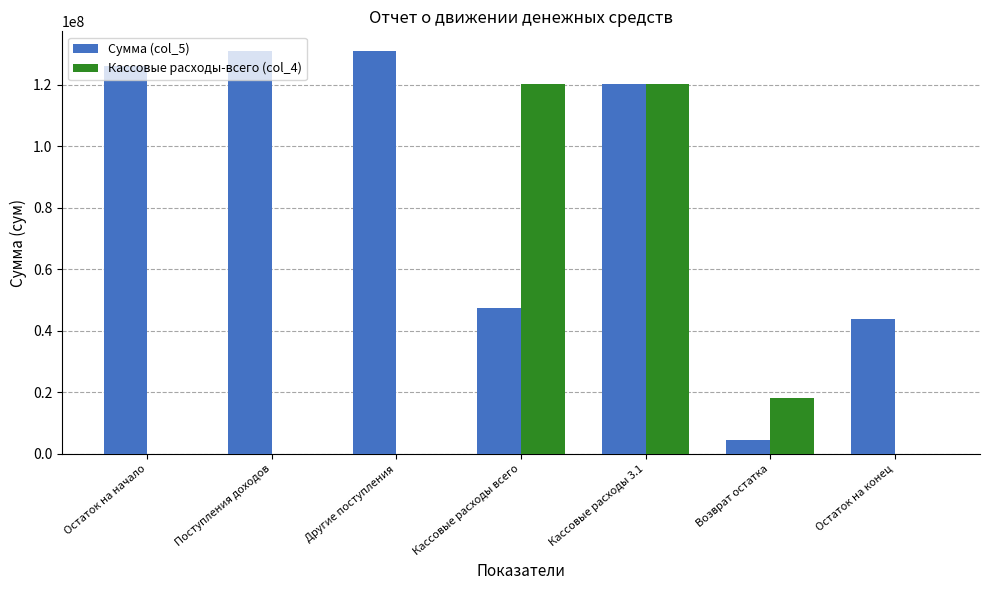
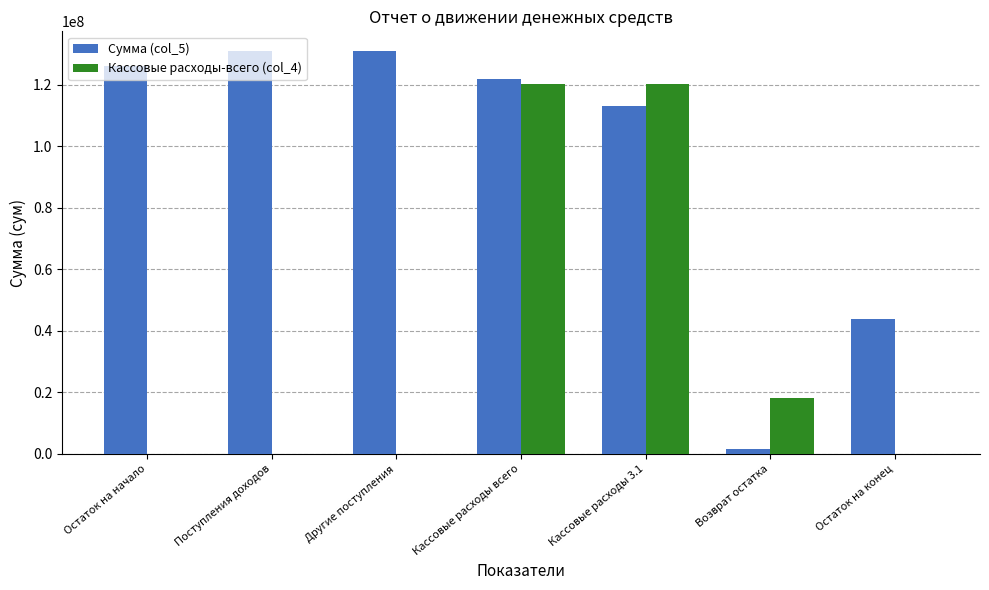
Сумма (col_5), Кассовые расходы всего: 47000000 -> 122000000
Сумма (col_5), Кассовые расходы 3.1: 120000000 -> 113000000
Сумма (col_5), Возврат остатка: 5000000 -> 2000000
